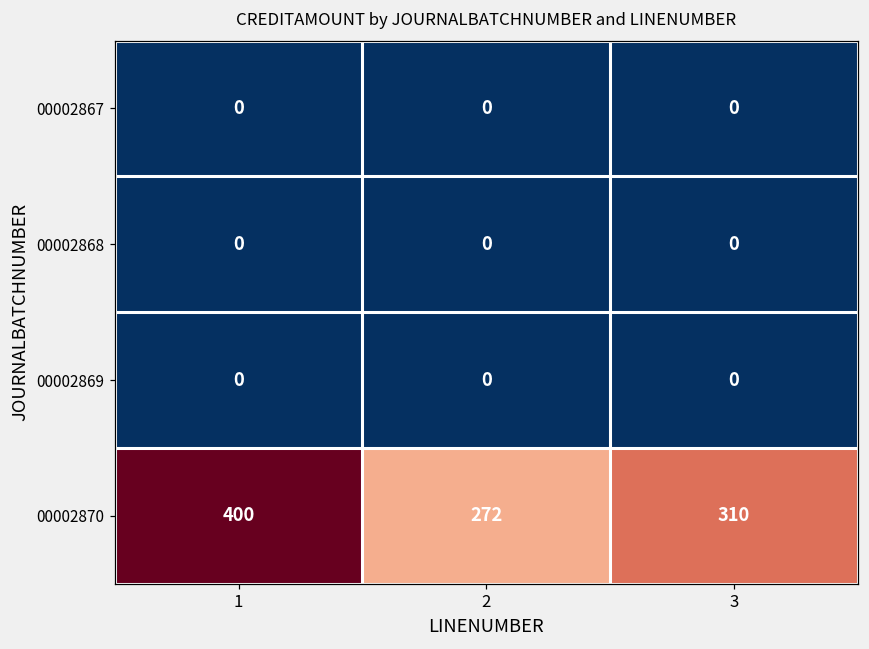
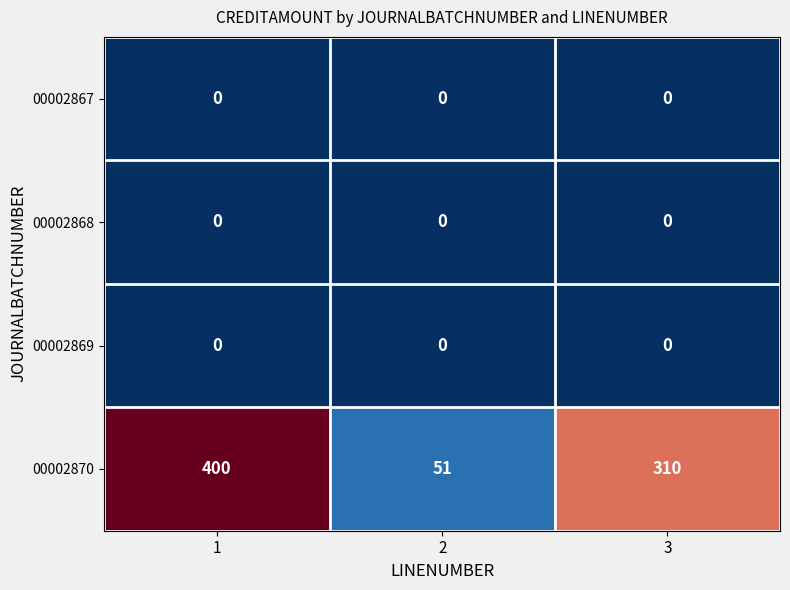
00002870, 2: 272 -> 51
